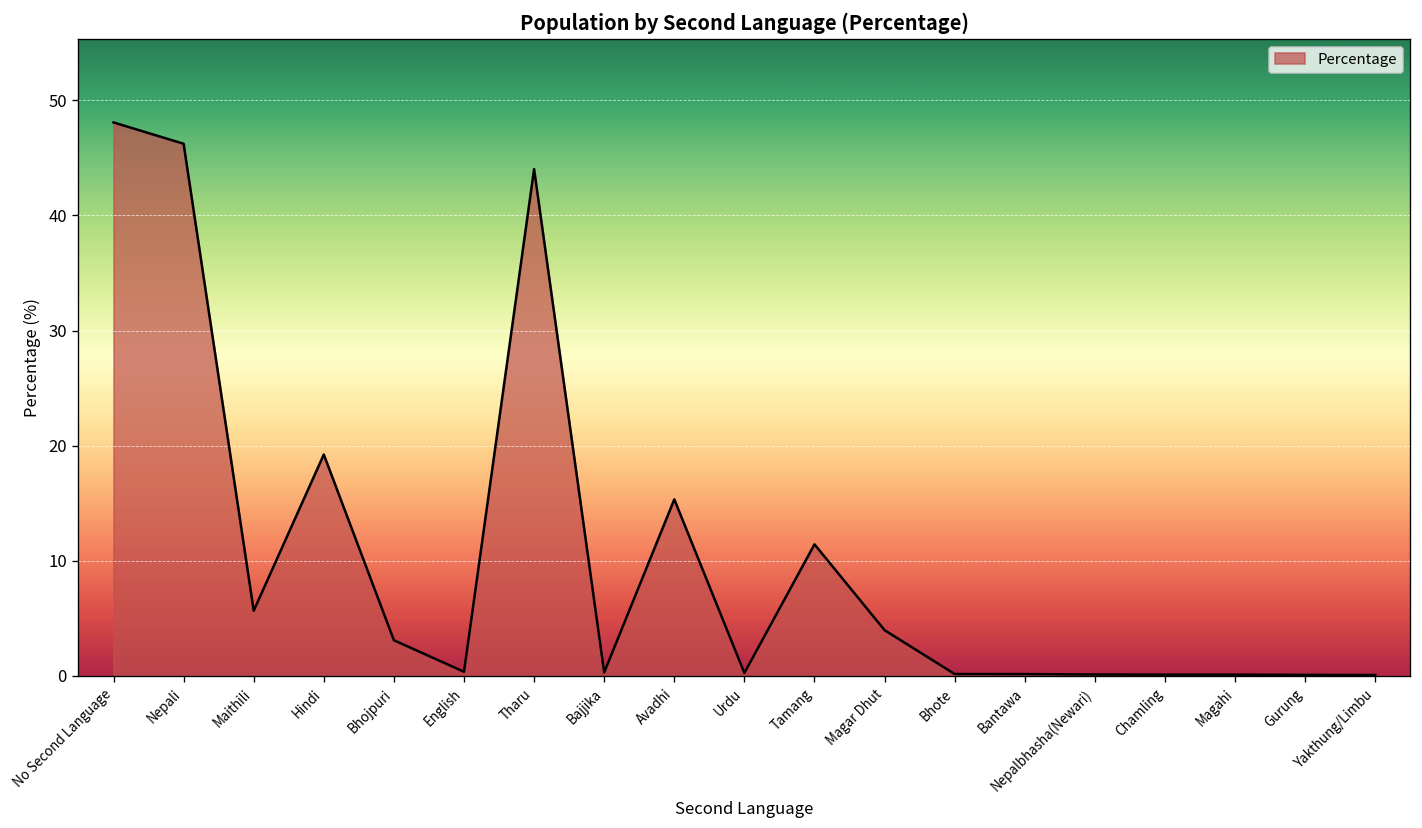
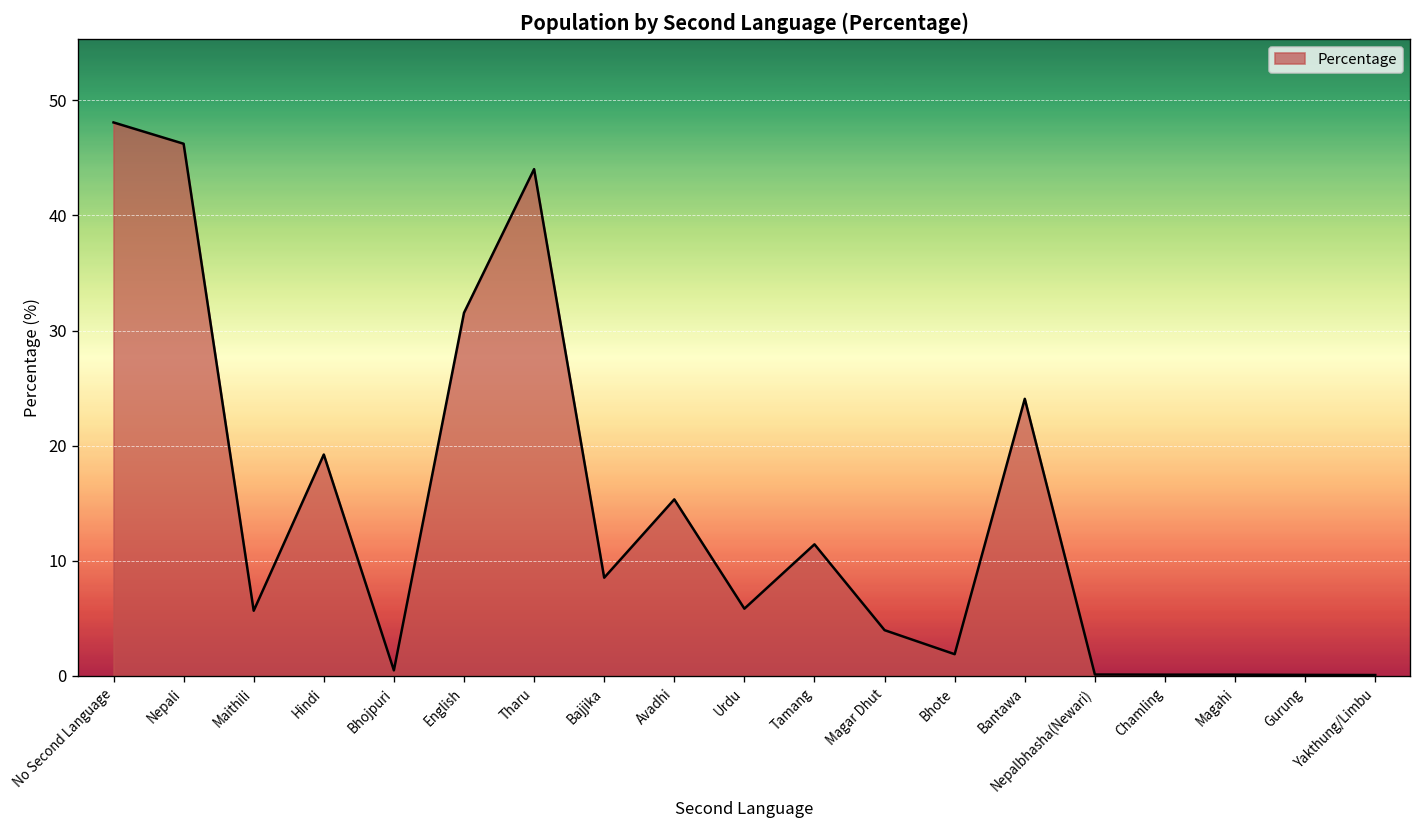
Bhojpuri: 3 -> 0
English: 0 -> 32
Bajjika: 0 -> 9
Urdu: 0 -> 6
Bhote: 0 -> 2
Bantawa: 0 -> 24
